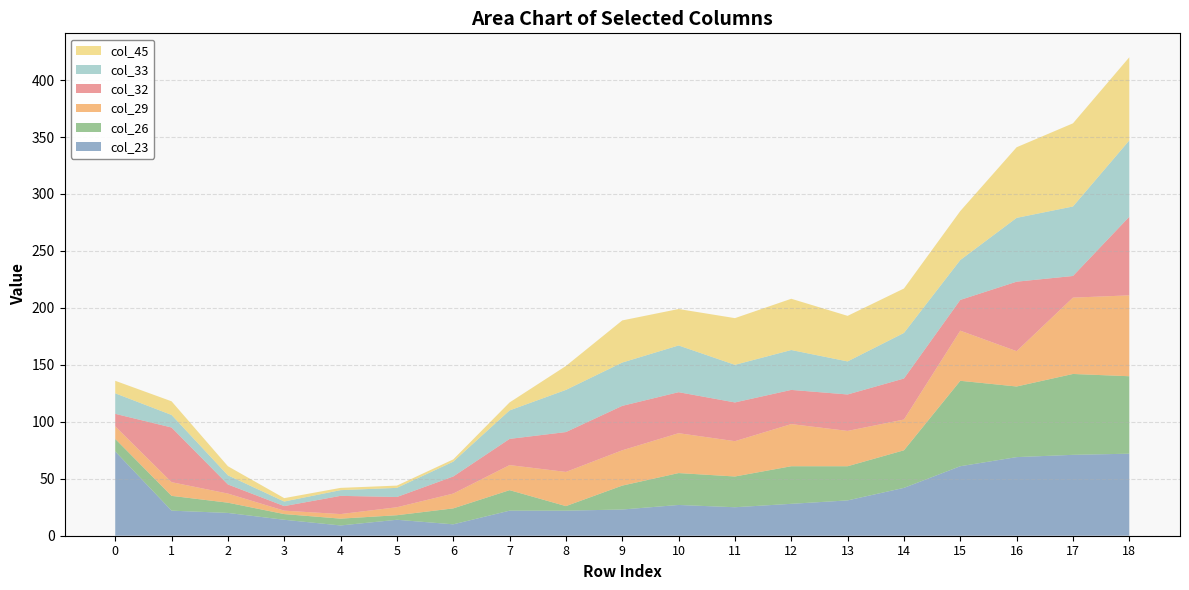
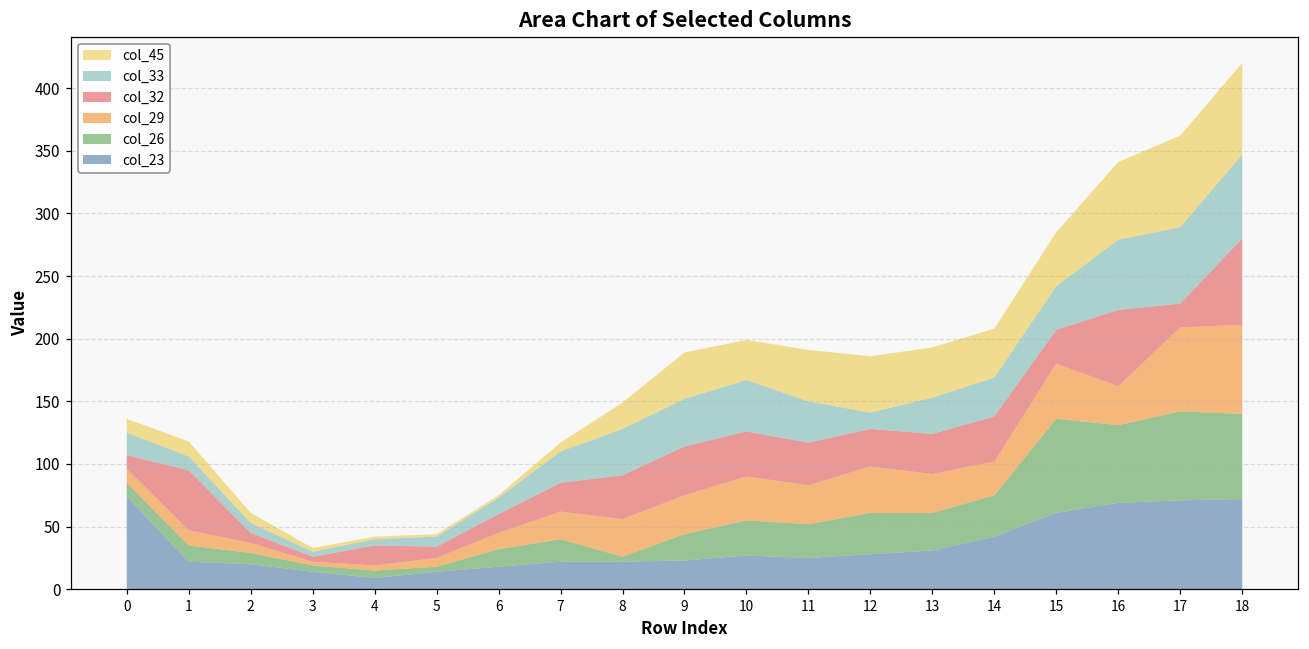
col_23, 6: 10 -> 18
col_33, 12: 35 -> 13
col_33, 14: 40 -> 31
